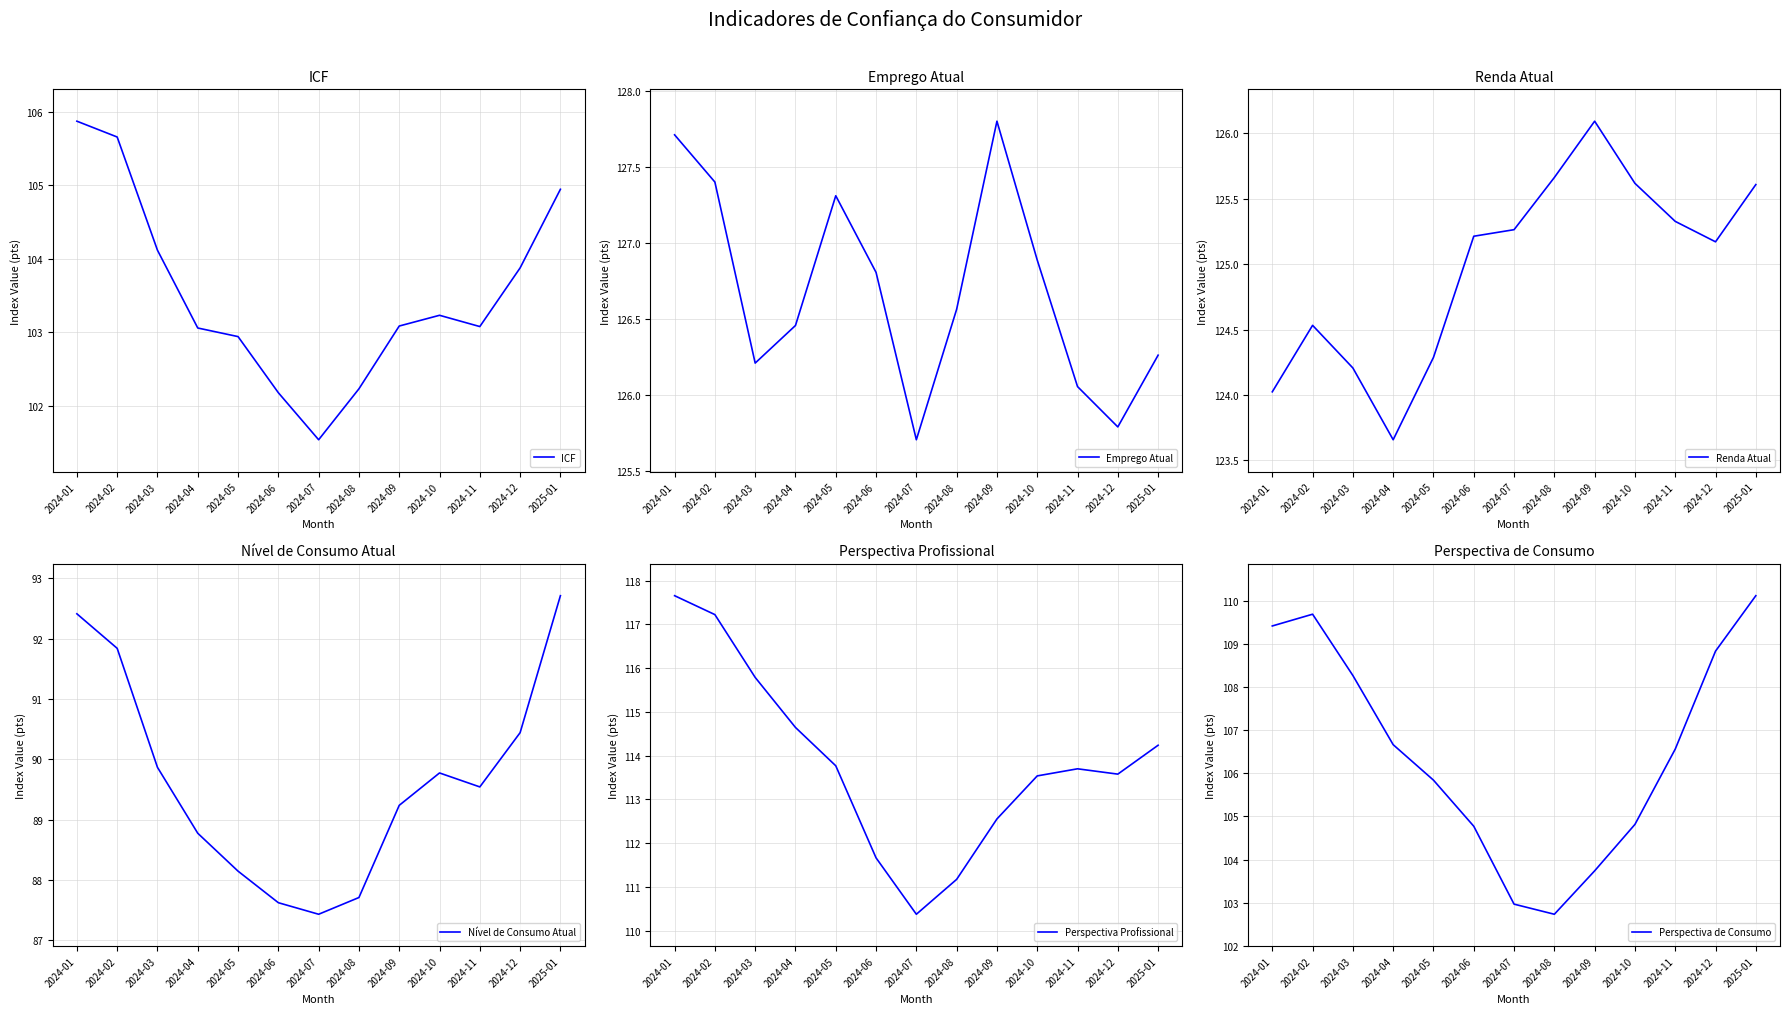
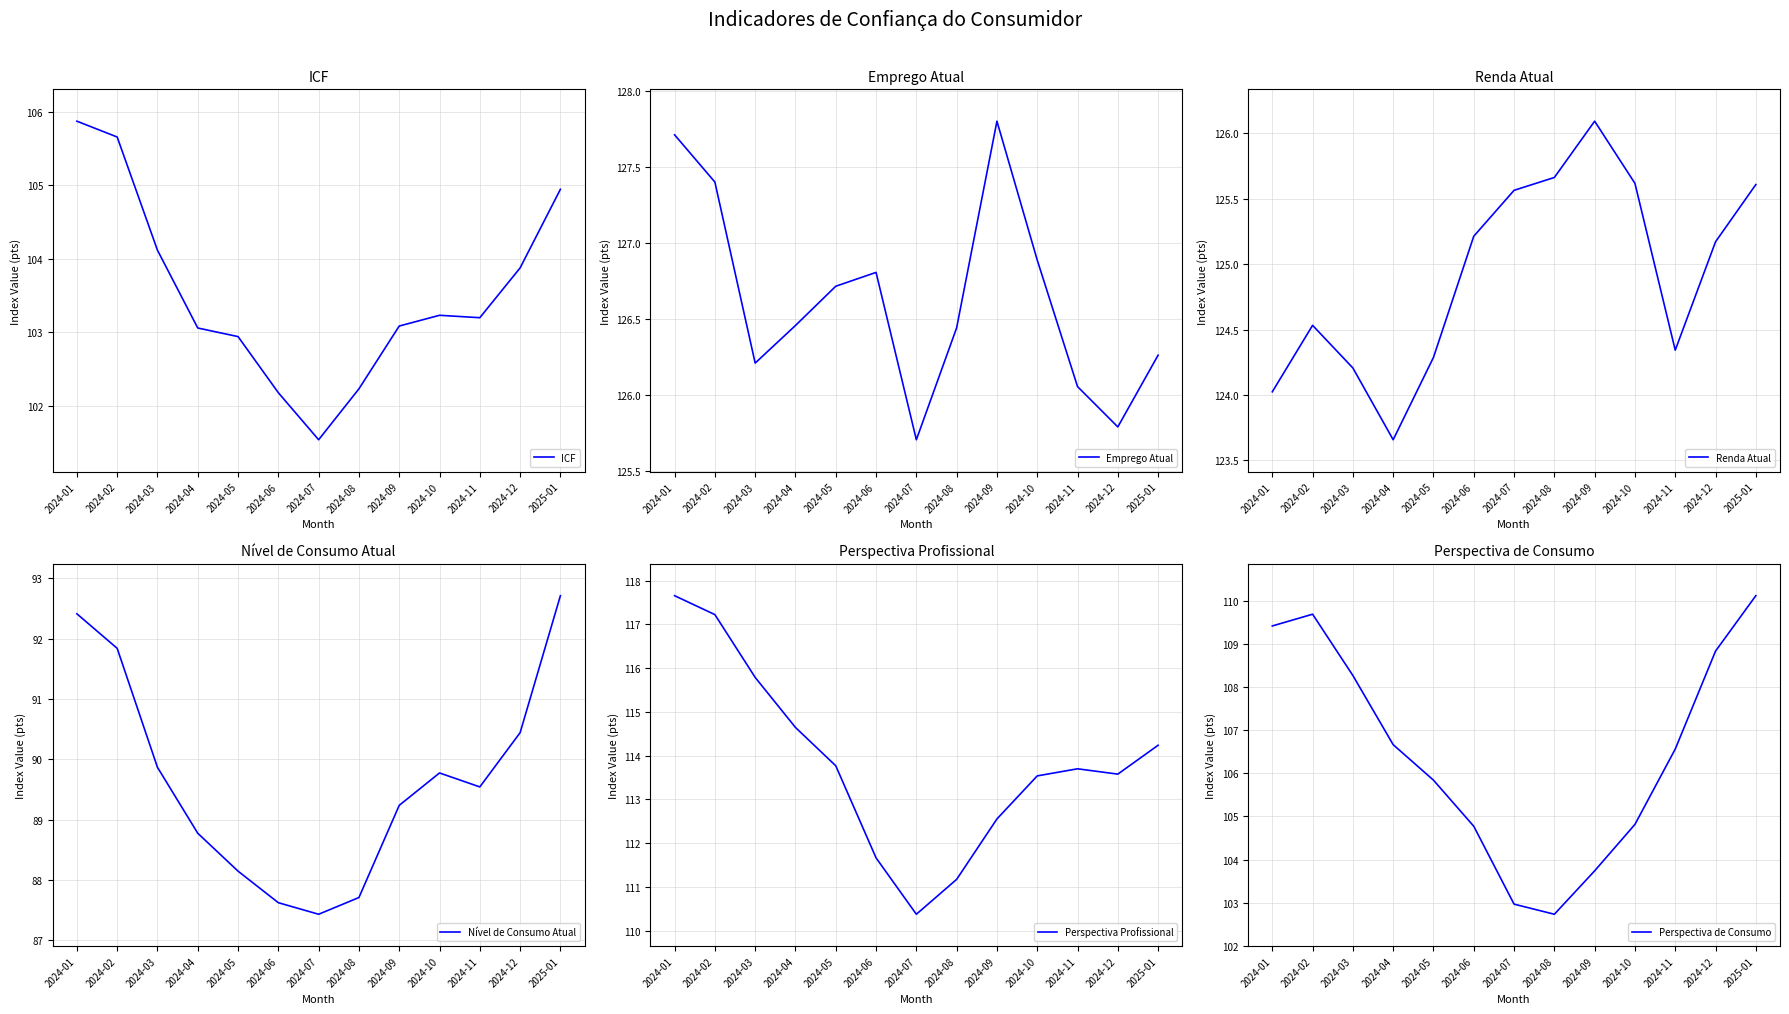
ICF, 2024-11: 103.1 -> 103.2
Emprego Atual, 2024-05: 127.31 -> 126.71
Emprego Atual, 2024-08: 126.56 -> 126.44
Renda Atual, 2024-07: 125.26 -> 125.56
Renda Atual, 2024-11: 125.33 -> 124.34
